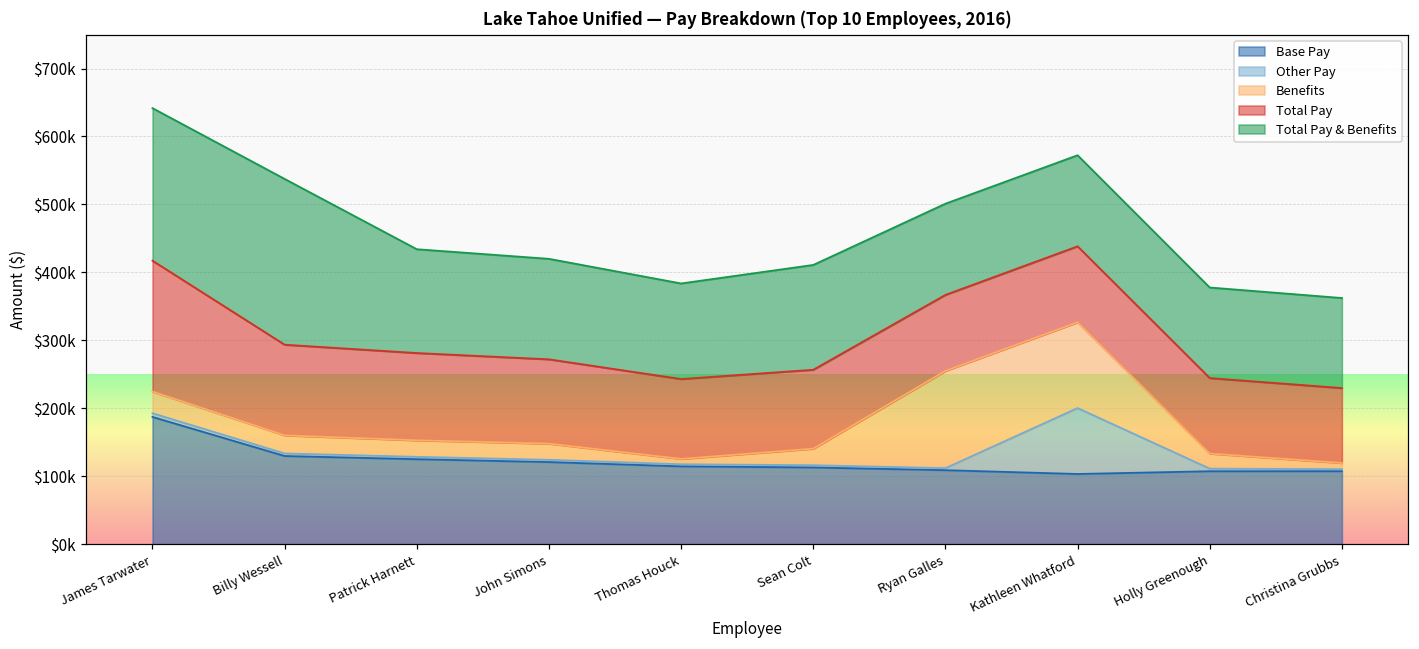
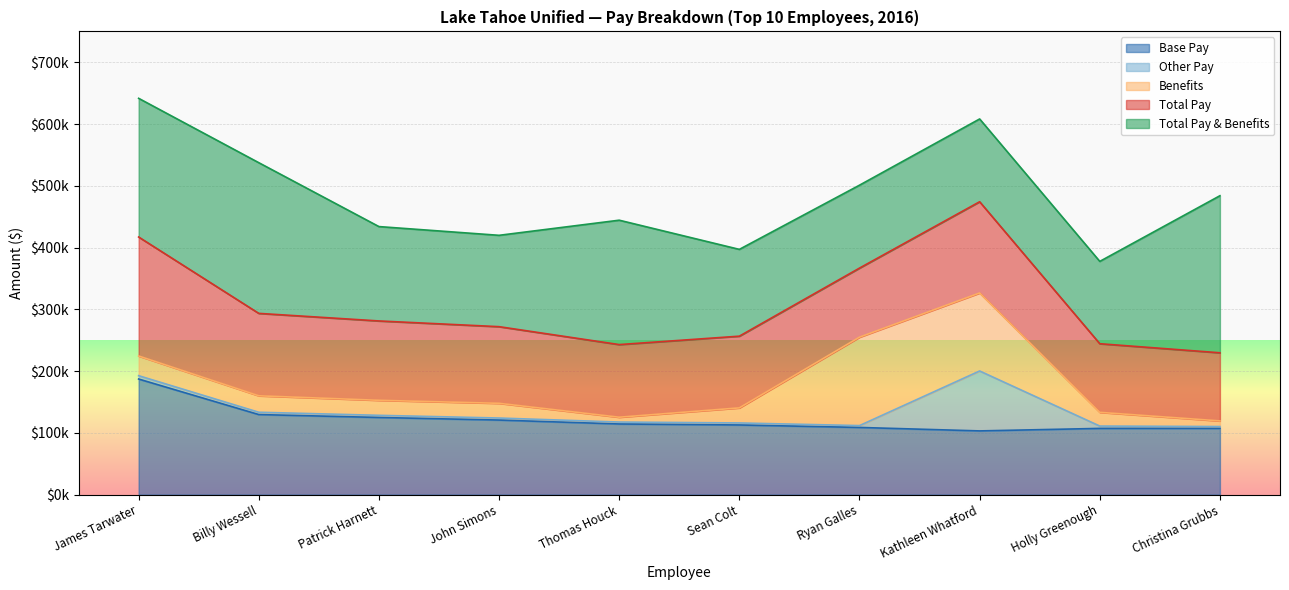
Total Pay & Benefits, Thomas Houck: $140000 -> $200000
Total Pay & Benefits, Sean Colt: $150000 -> $140000
Total Pay, Kathleen Whatford: $110000 -> $150000
Total Pay & Benefits, Christina Grubbs: $130000 -> $250000
